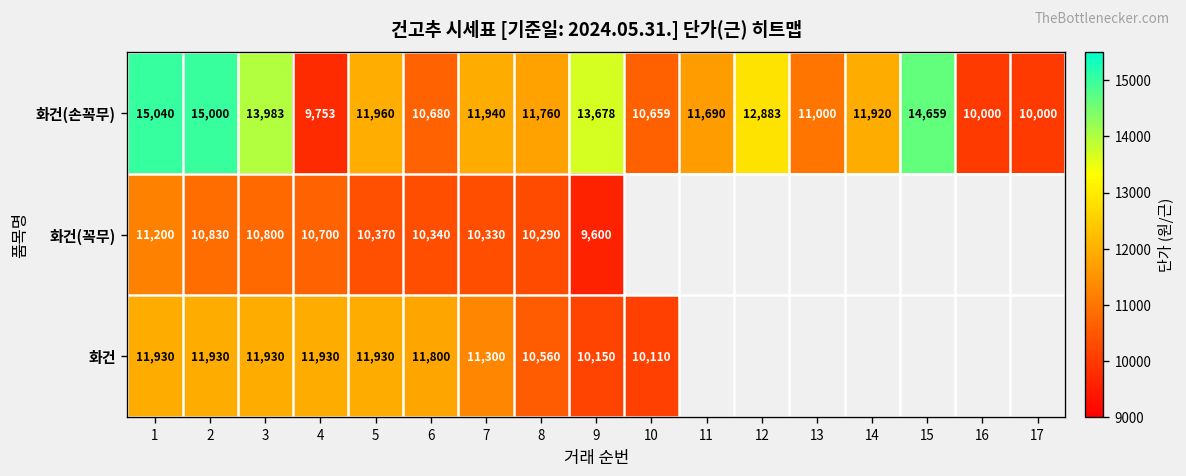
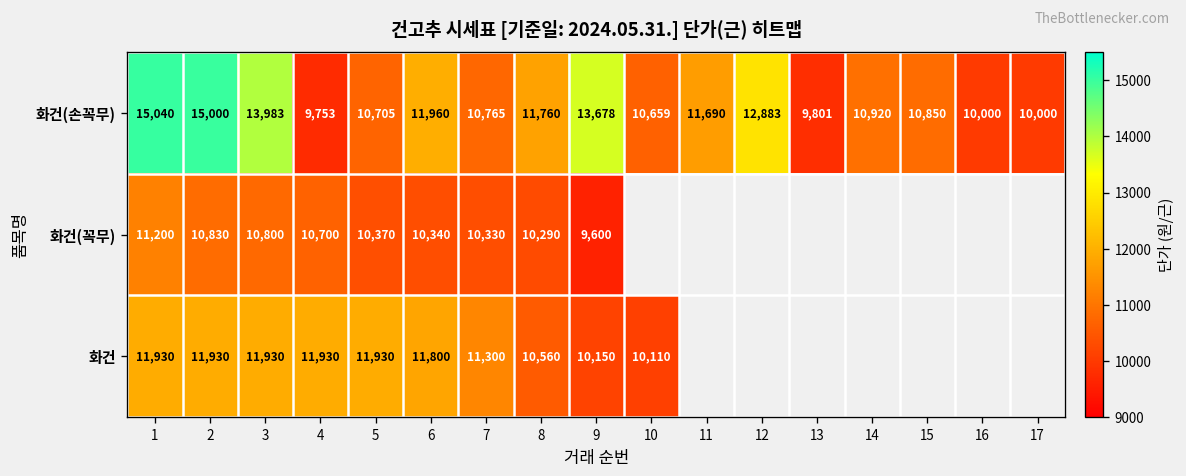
화건(손꼭무), 5: 11,960 -> 10,705
화건(손꼭무), 6: 10,680 -> 11,960
화건(손꼭무), 7: 11,940 -> 10,765
화건(손꼭무), 13: 11,000 -> 9,801
화건(손꼭무), 14: 11,920 -> 10,920
화건(손꼭무), 15: 14,659 -> 10,850
